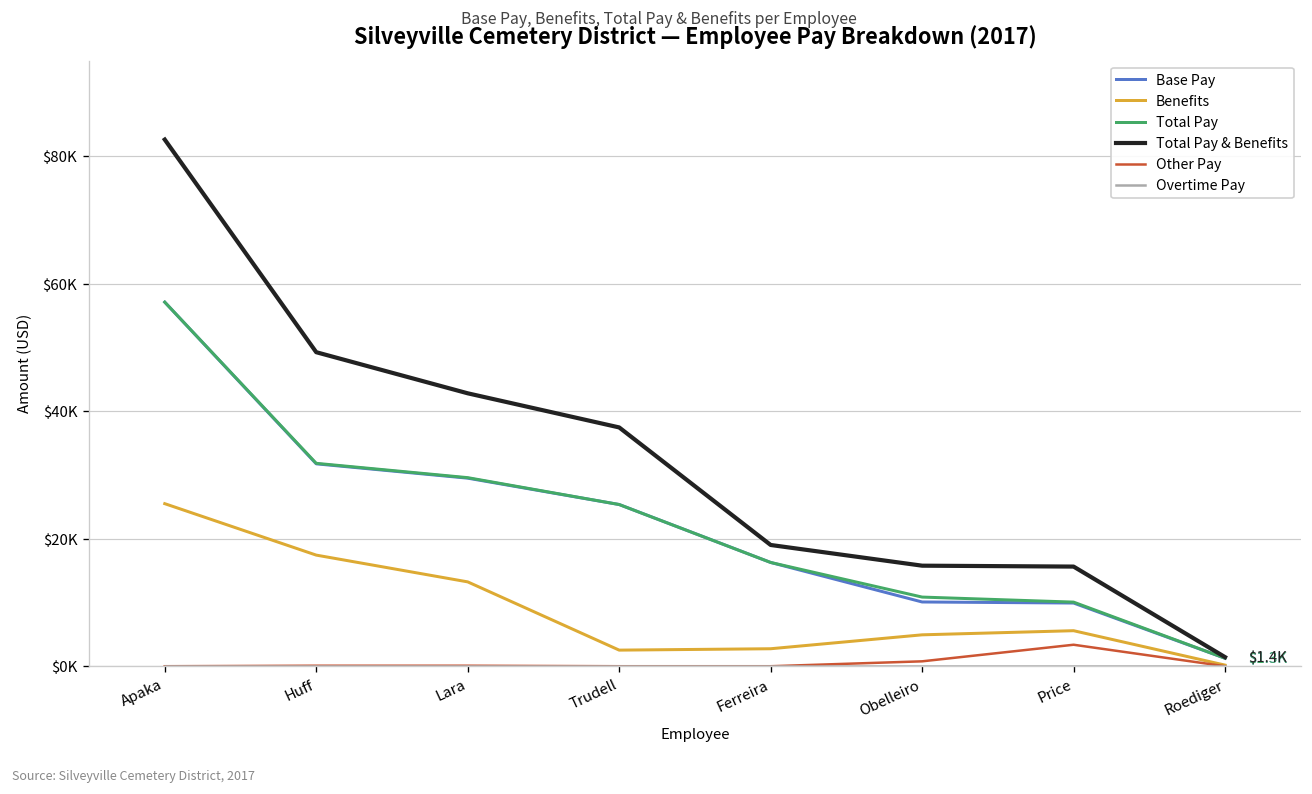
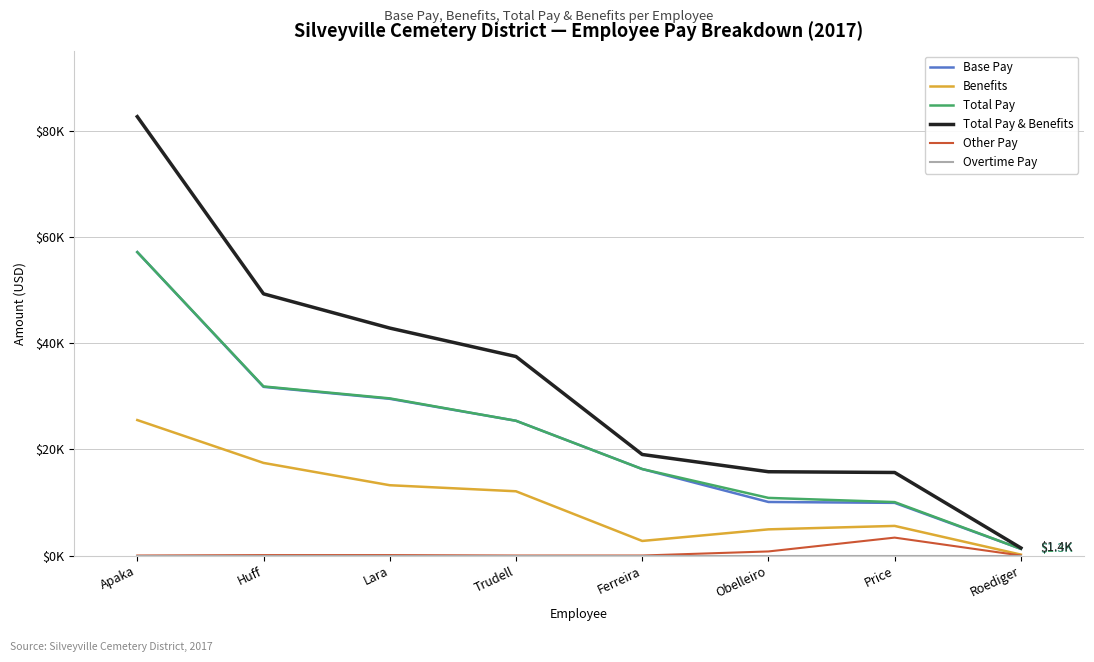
Benefits, Trudell: $3000 -> $12000
